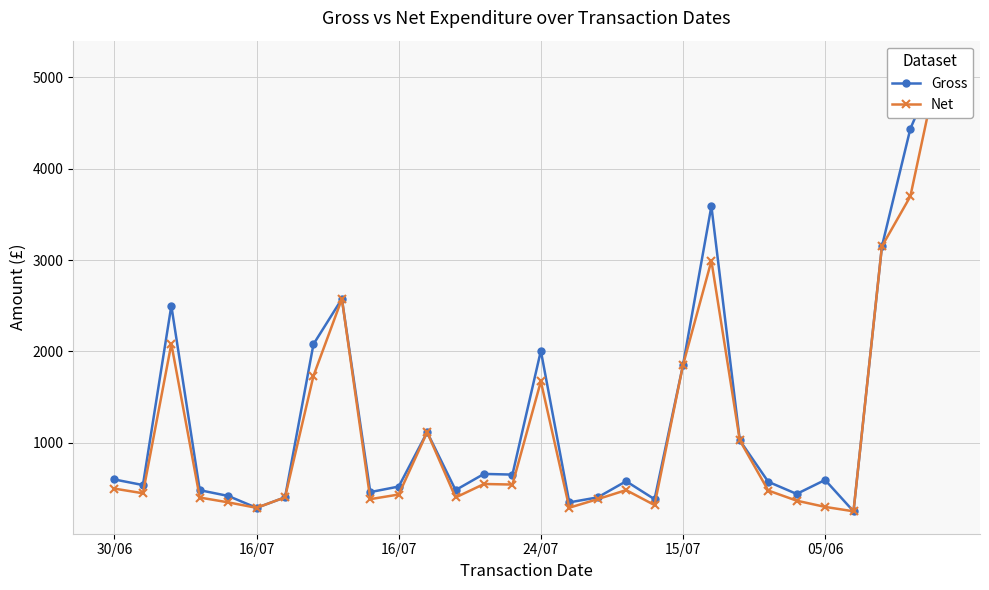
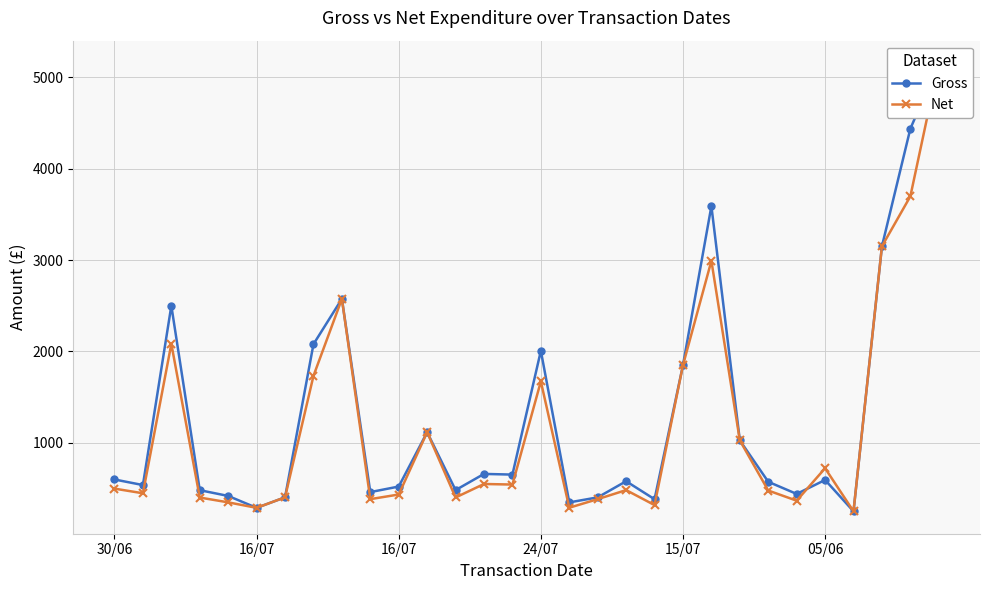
Net, 05/06: 300 -> 700
